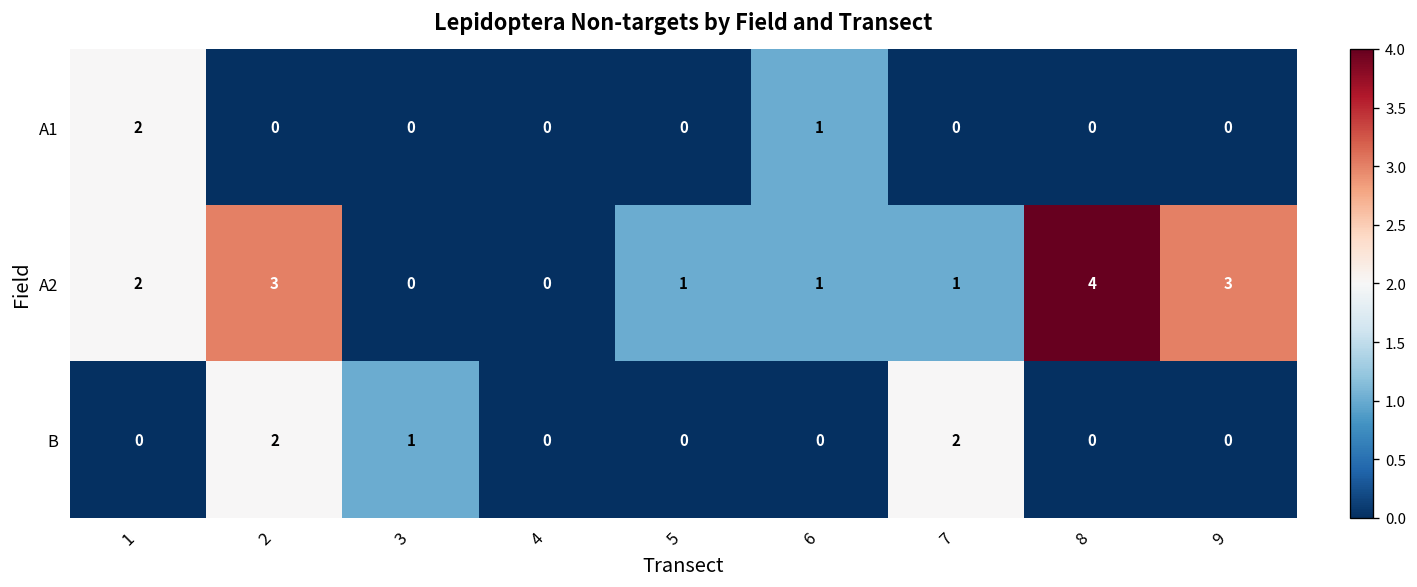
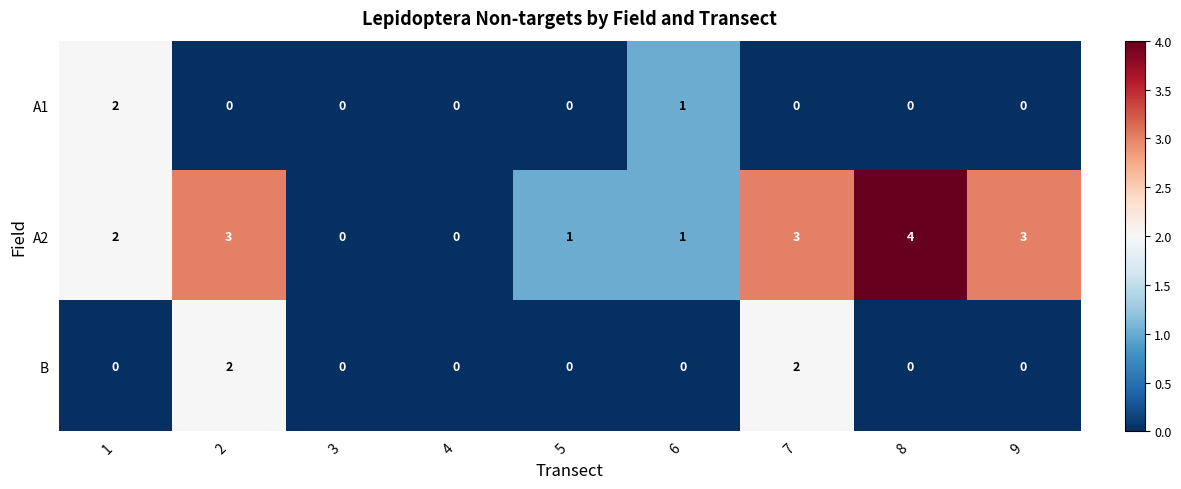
A2, 7: 1 -> 3
B, 3: 1 -> 0
